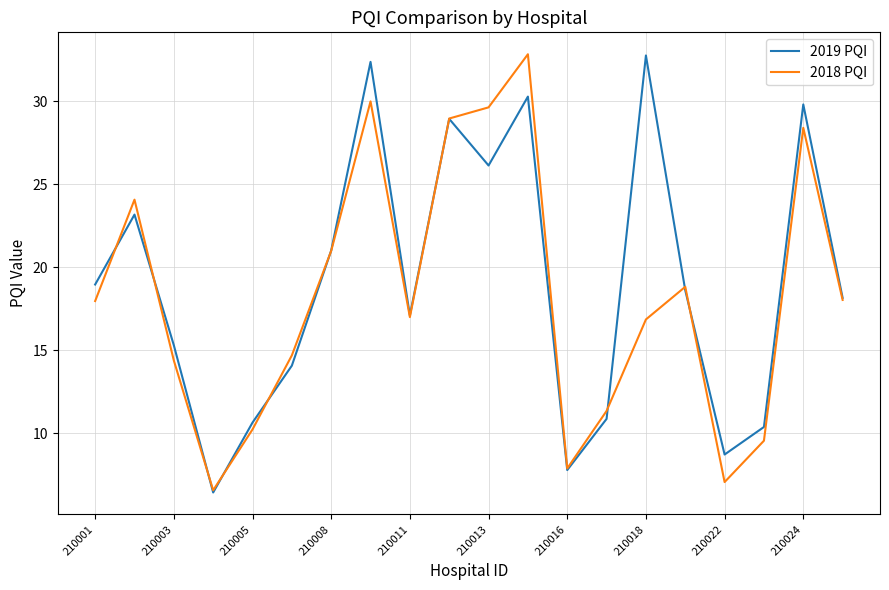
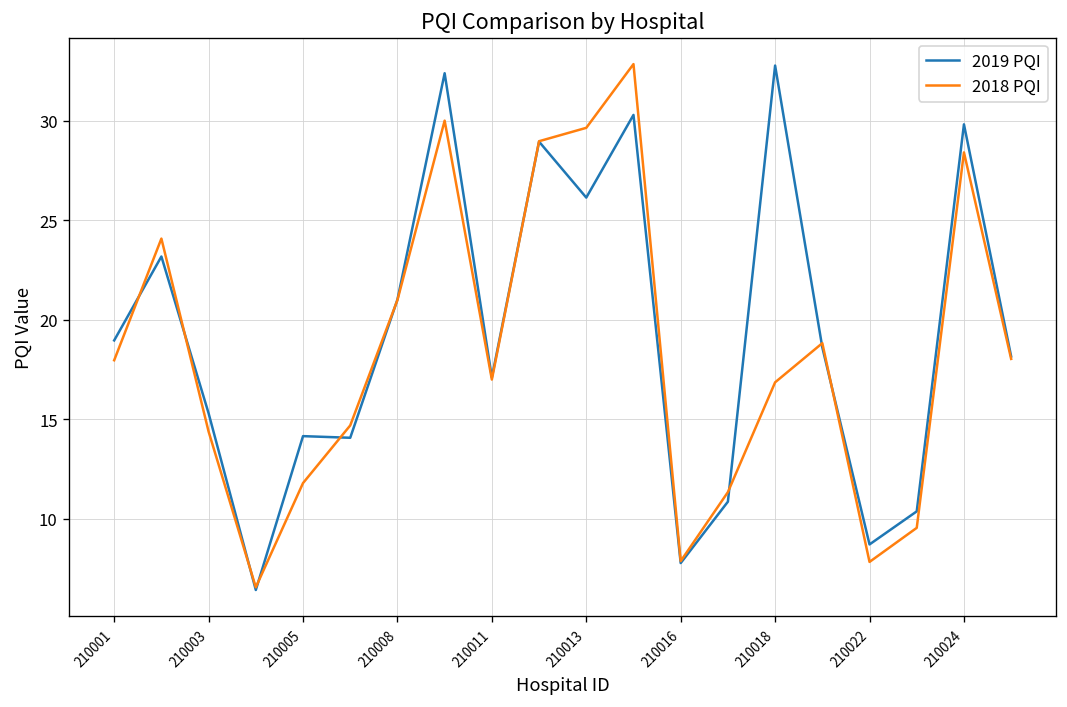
2019 PQI, 210005: 10.6 -> 14.2
2018 PQI, 210005: 10.2 -> 11.8
2018 PQI, 210022: 7.1 -> 7.8
